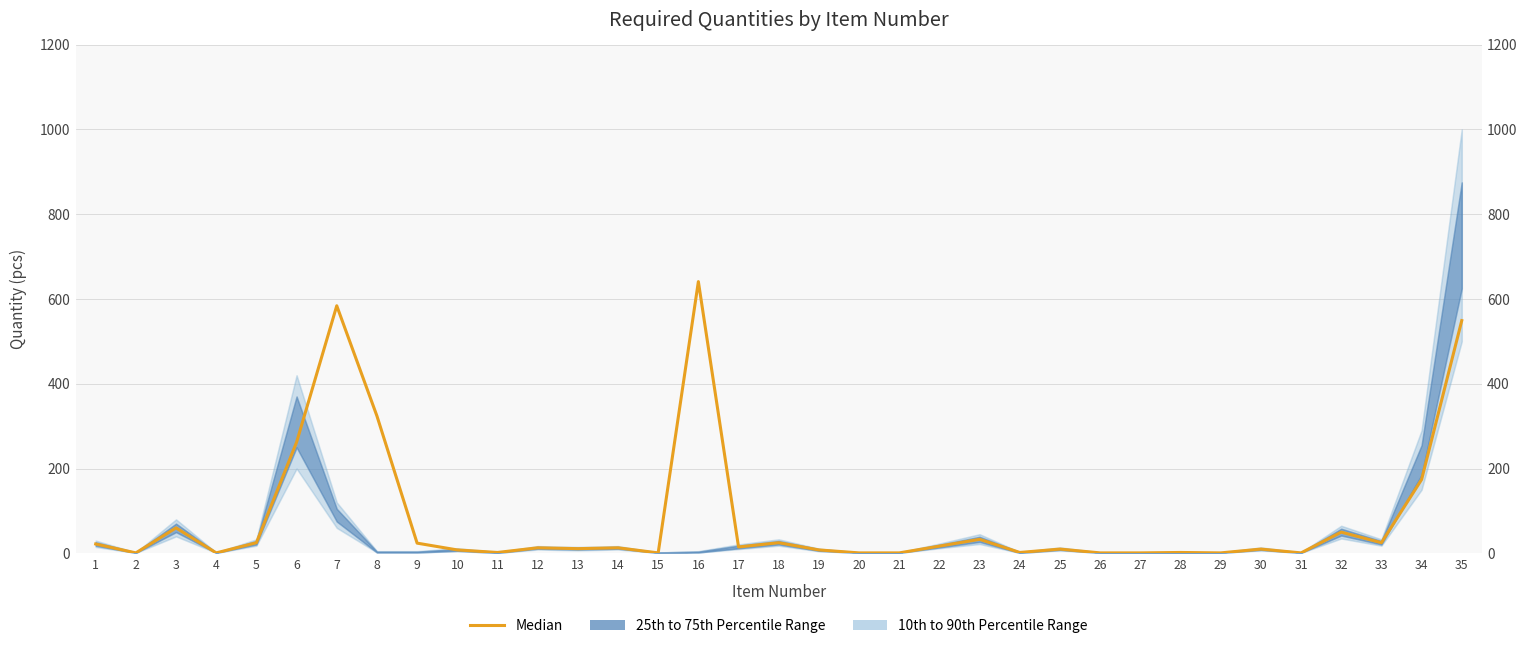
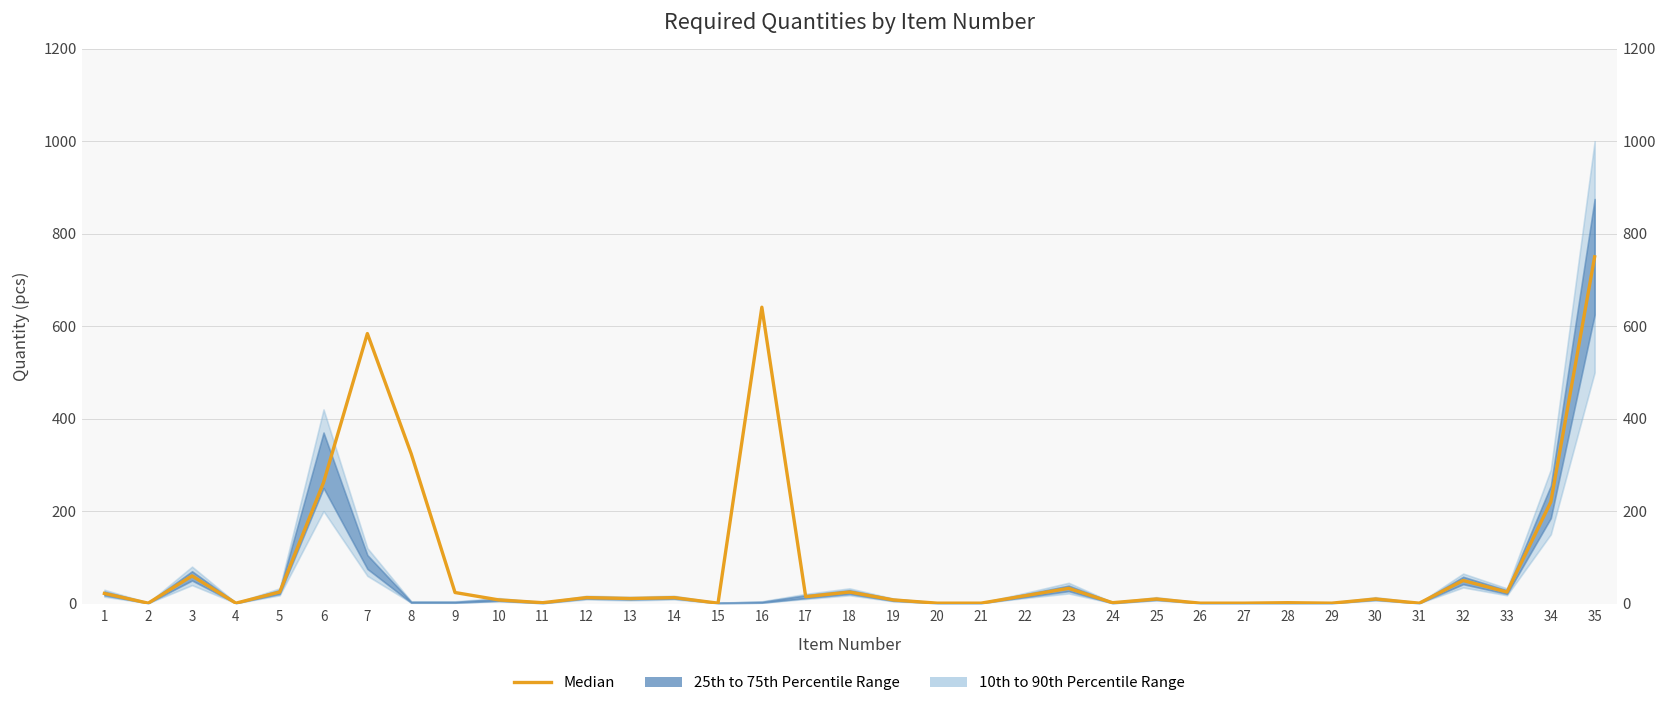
Median, 34: 170 -> 220
Median, 35: 550 -> 750
